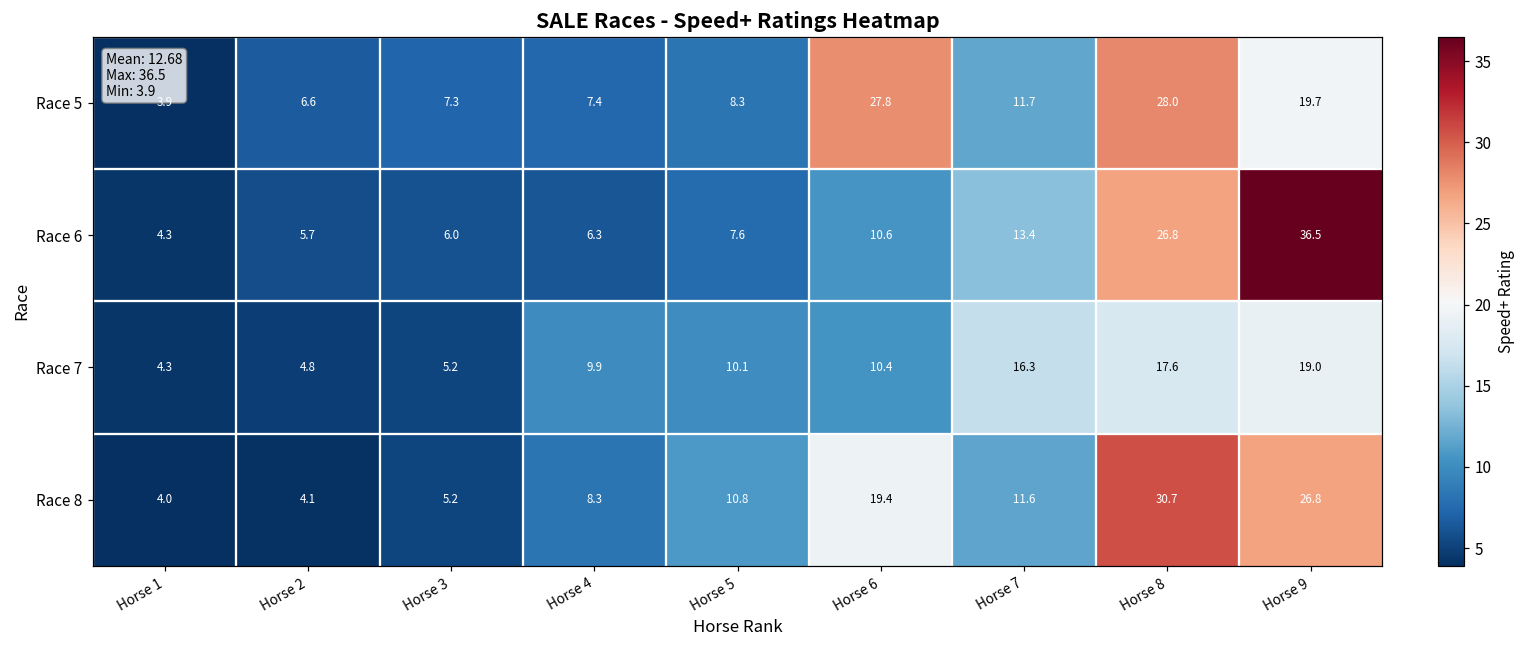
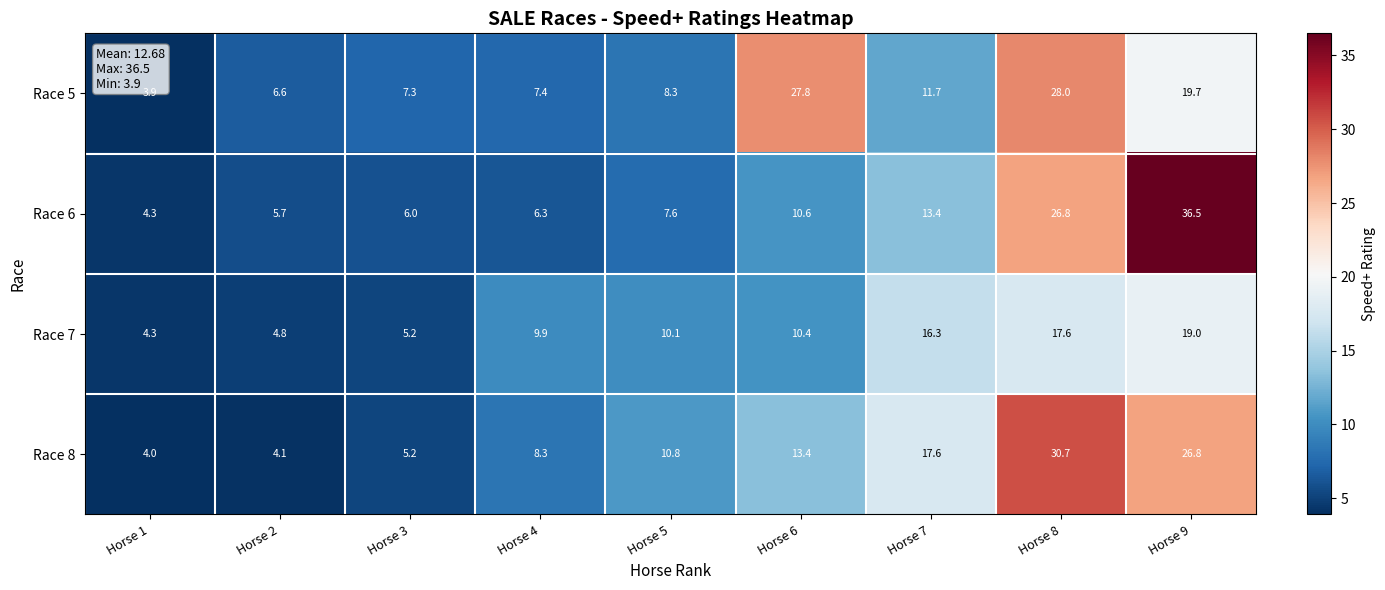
Race 8, Horse 6: 19.4 -> 13.4
Race 8, Horse 7: 11.6 -> 17.6
